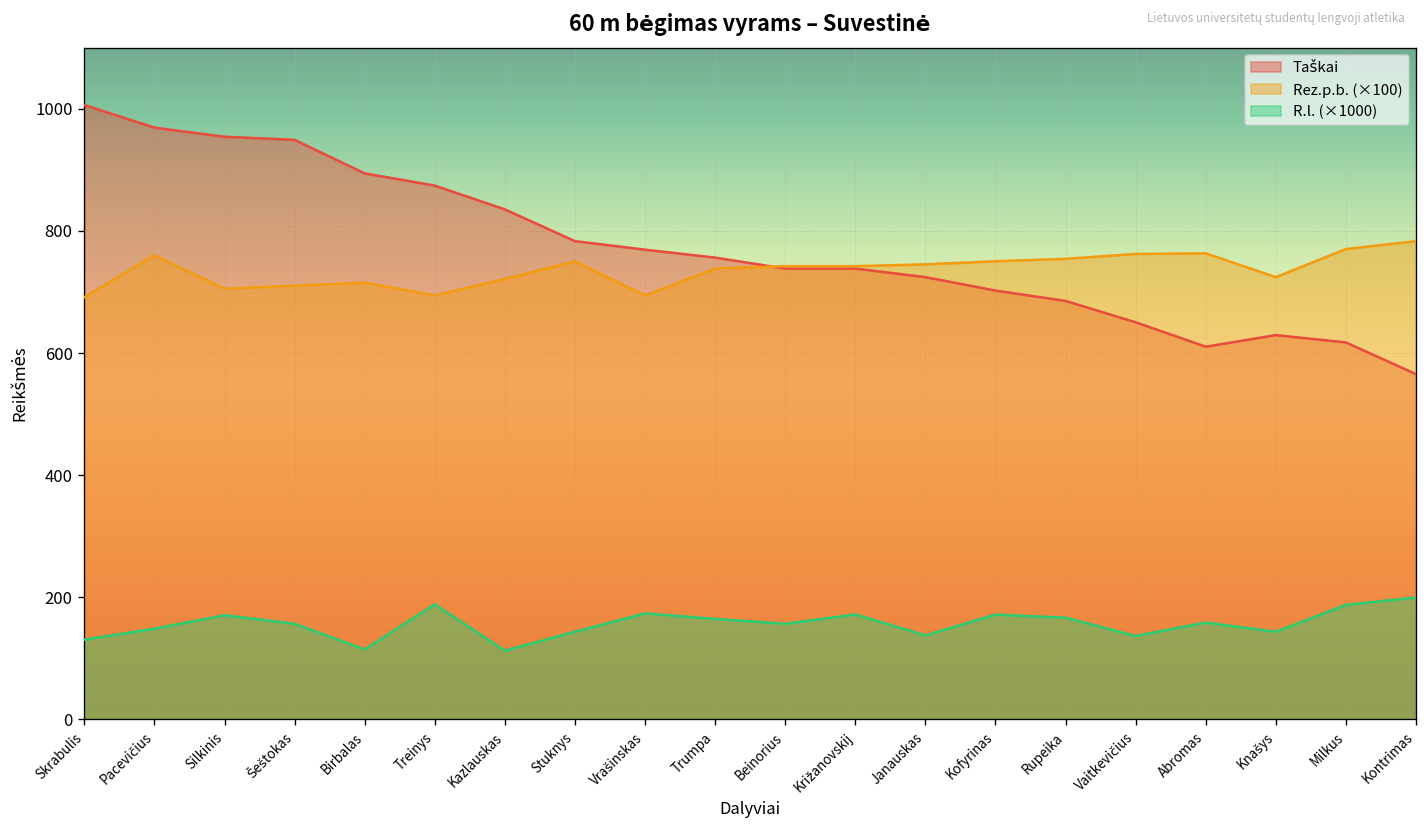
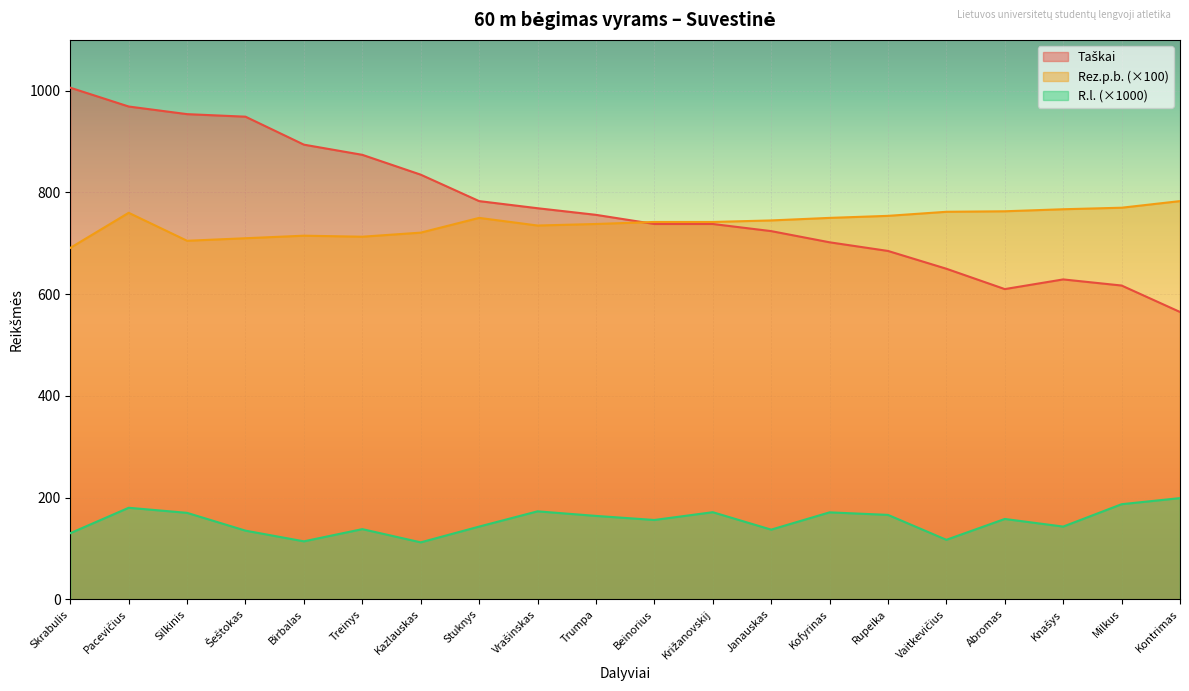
R.l. (×1000), Pacevičius: 150 -> 180
R.l. (×1000), Šeštokas: 160 -> 140
Rez.p.b. (×100), Treinys: 690 -> 710
R.l. (×1000), Treinys: 190 -> 140
Rez.p.b. (×100), Vrašinskas: 690 -> 740
R.l. (×1000), Vaitkevičius: 140 -> 120
Rez.p.b. (×100), Knašys: 720 -> 770
